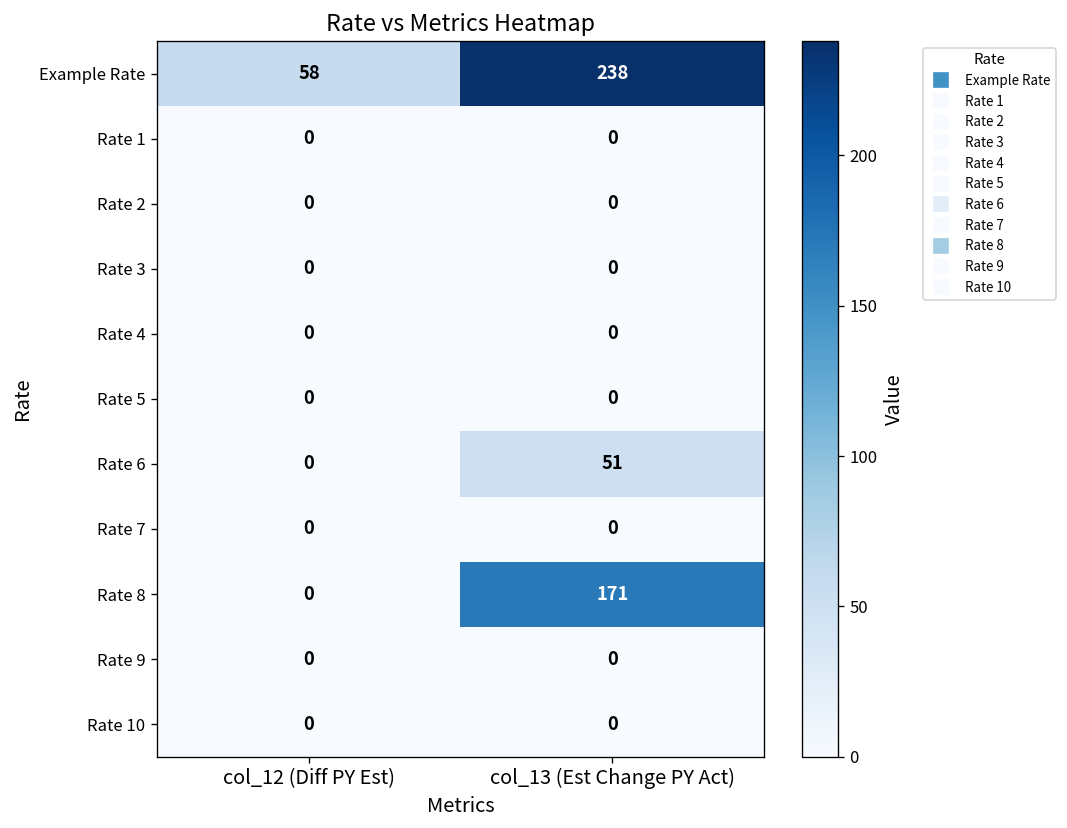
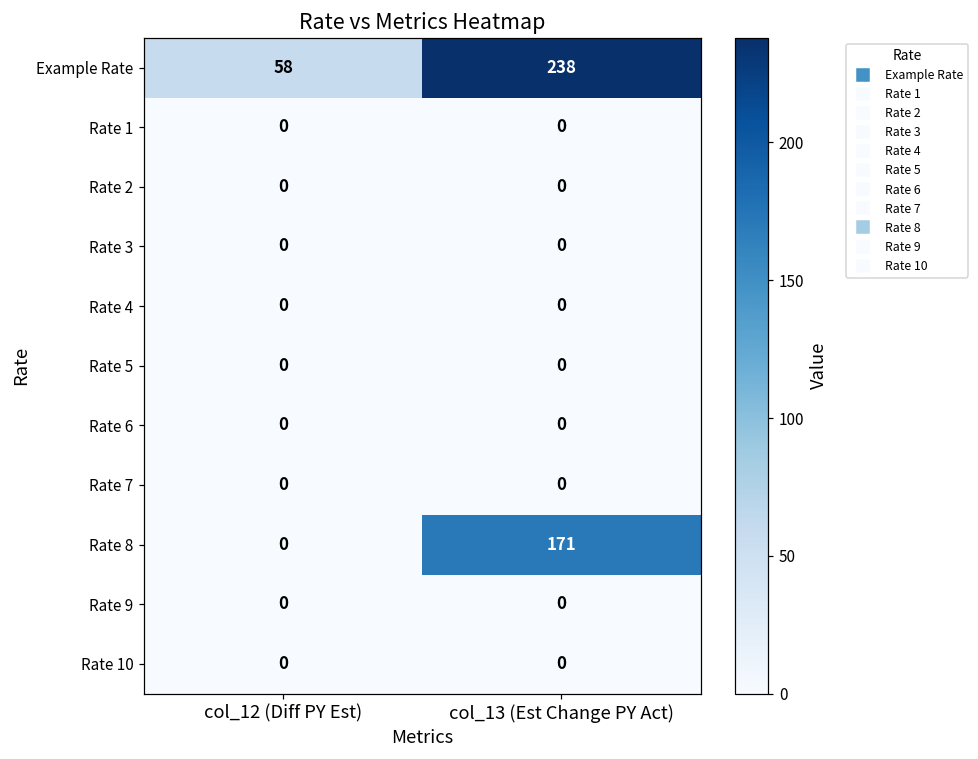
Rate 6, col_13 (Est Change PY Act): 51 -> 0
